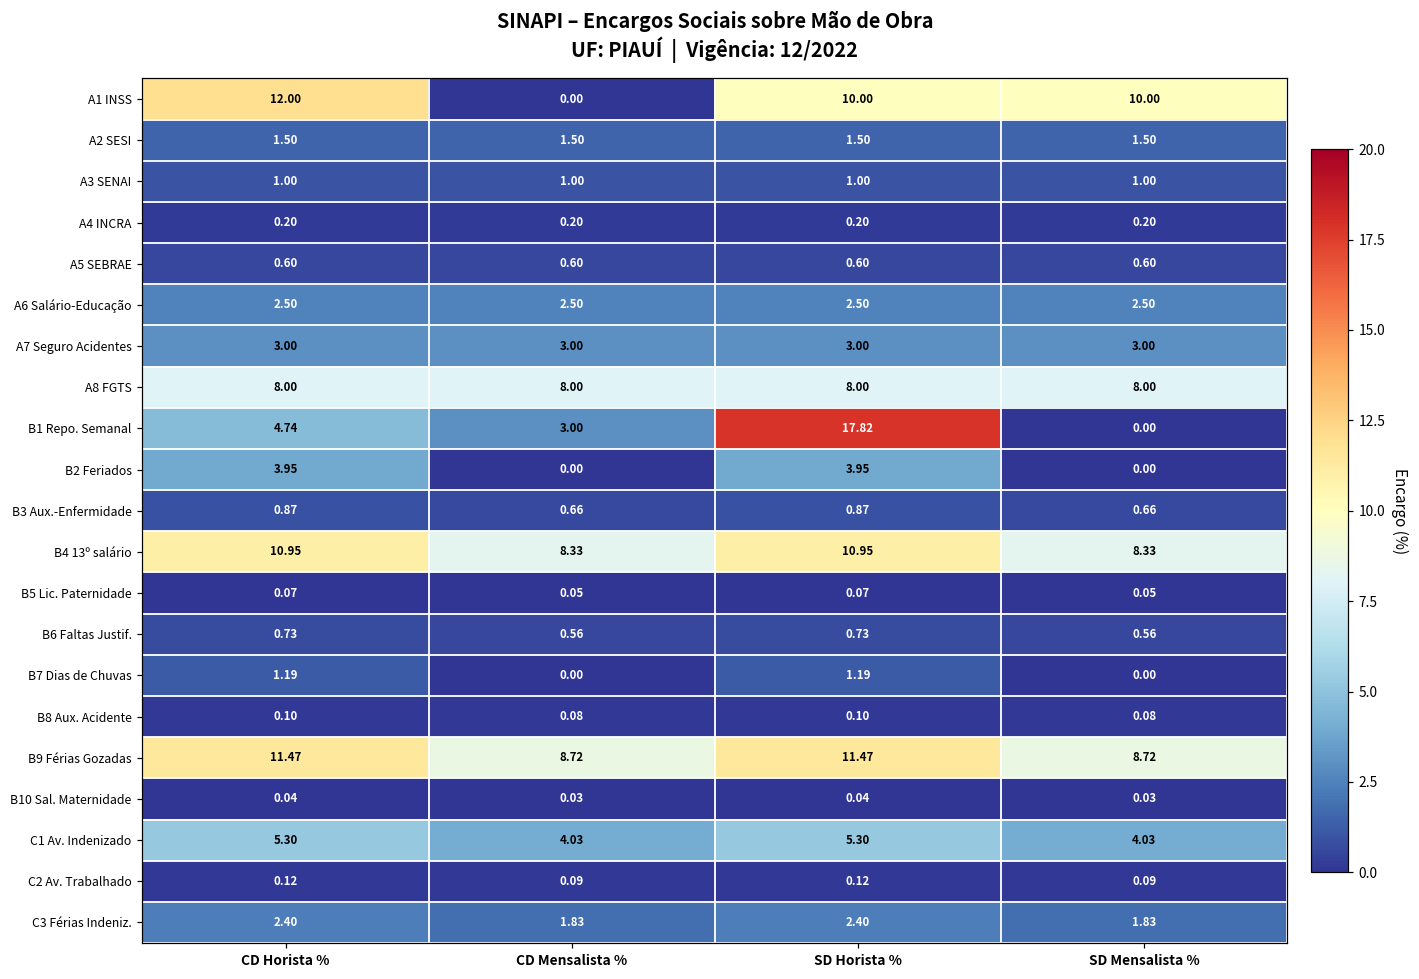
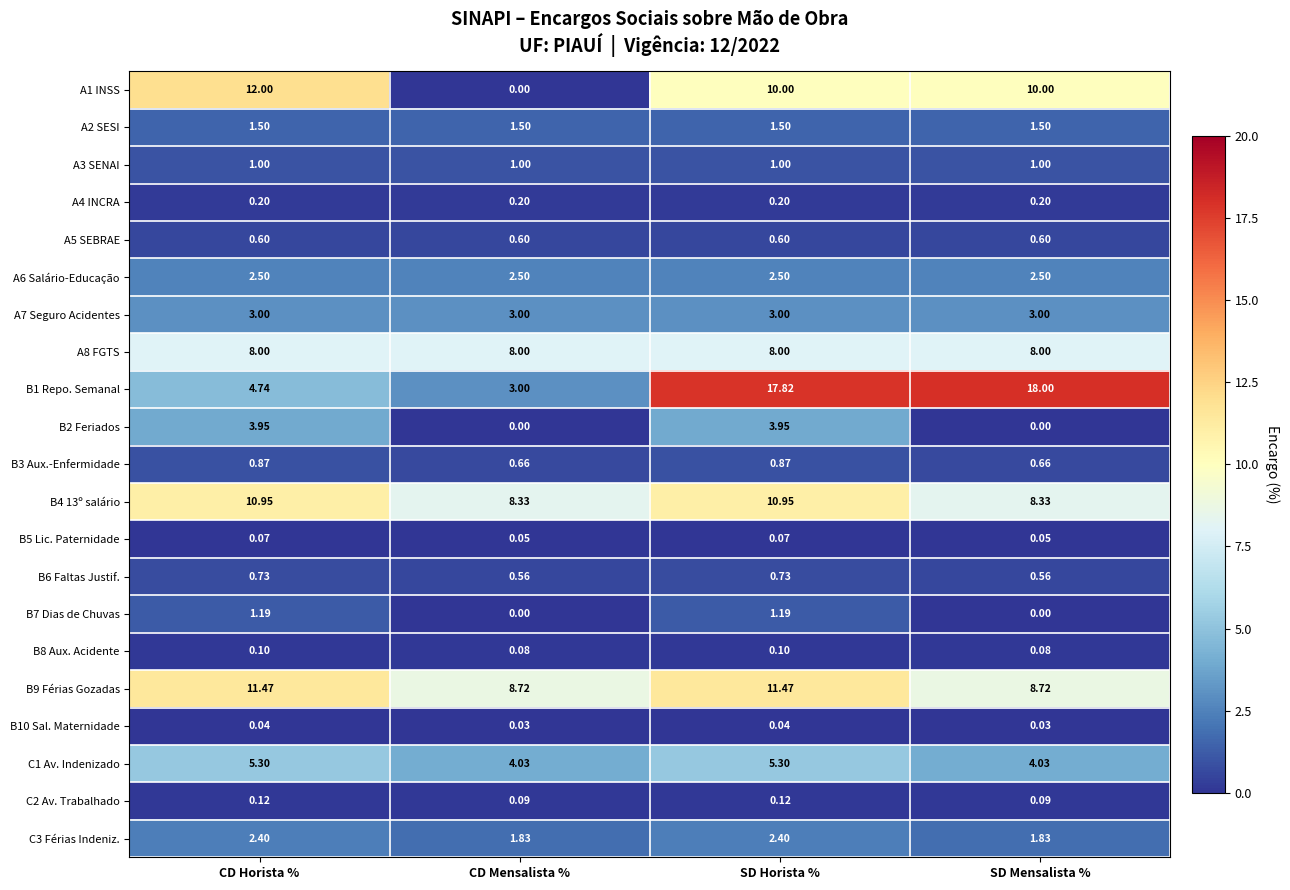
B1 Repo. Semanal, SD Mensalista %: 0.00 -> 18.00
